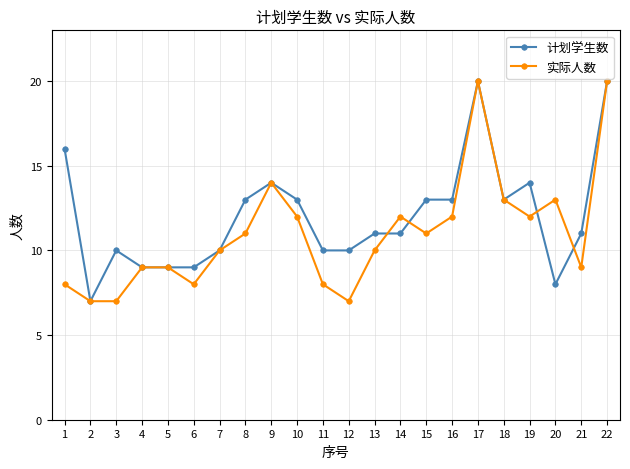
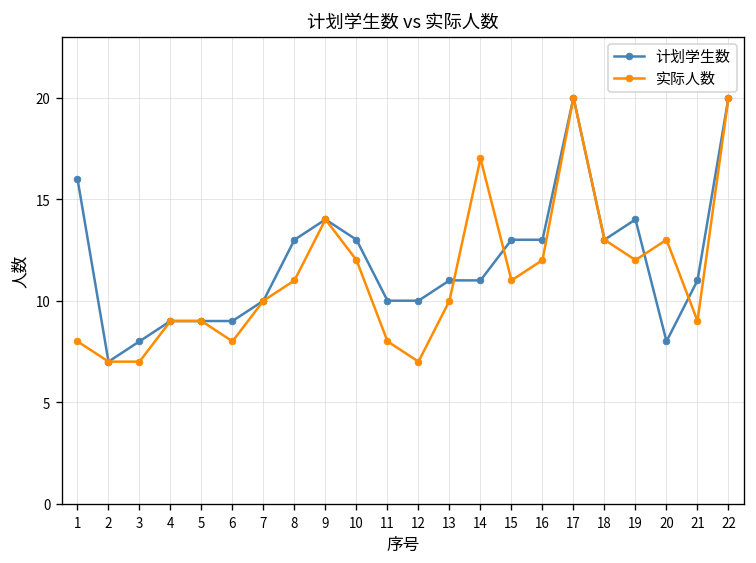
计划学生数, 3: 10 -> 8
实际人数, 14: 12 -> 17
